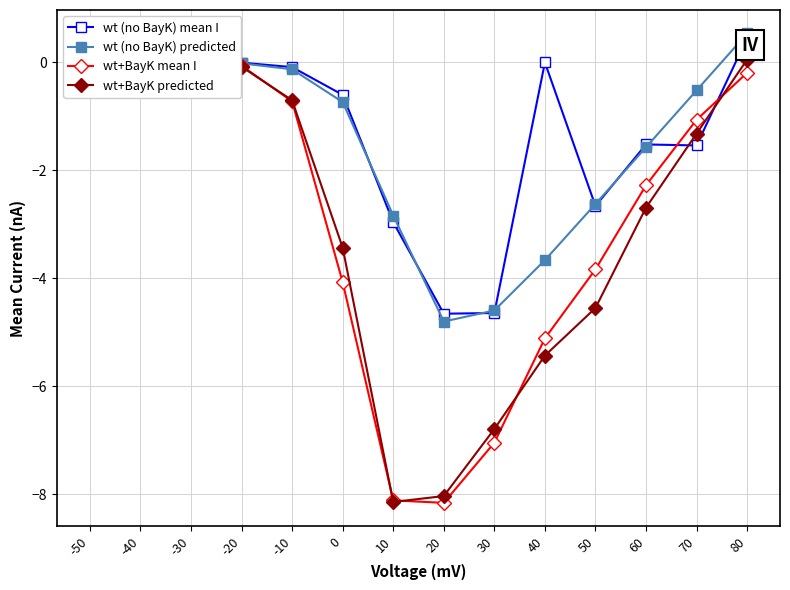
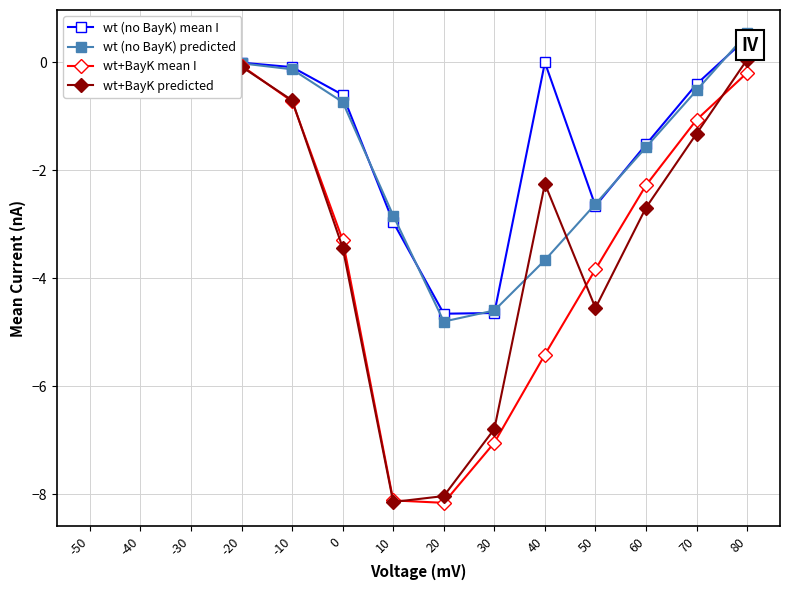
wt+BayK mean I, 0: -4.1 -> -3.3
wt+BayK mean I, 40: -5.1 -> -5.4
wt+BayK predicted, 40: -5.4 -> -2.3
wt (no BayK) mean I, 70: -1.5 -> -0.4
